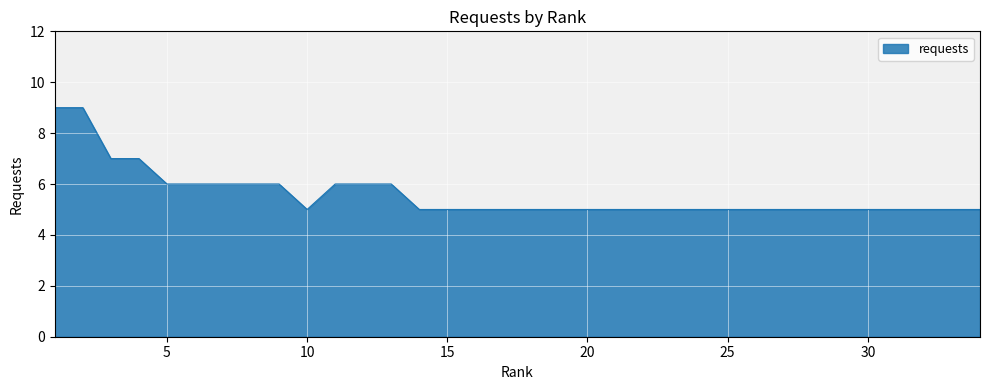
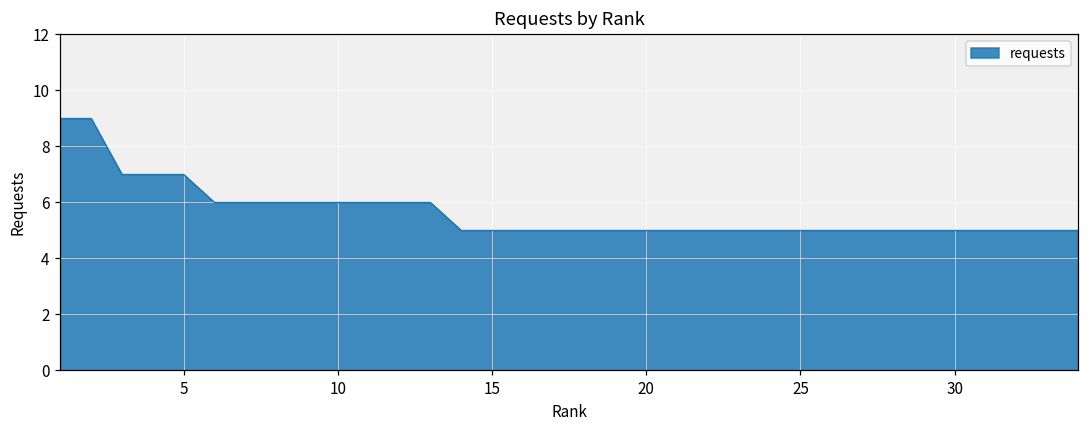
5: 6 -> 7
10: 5 -> 6
